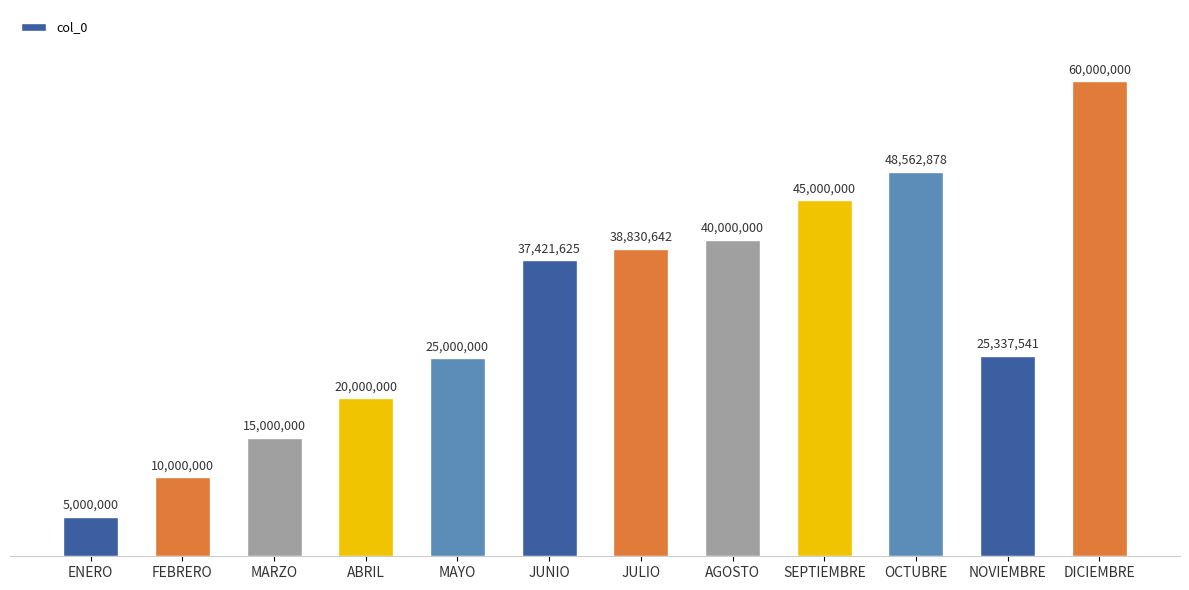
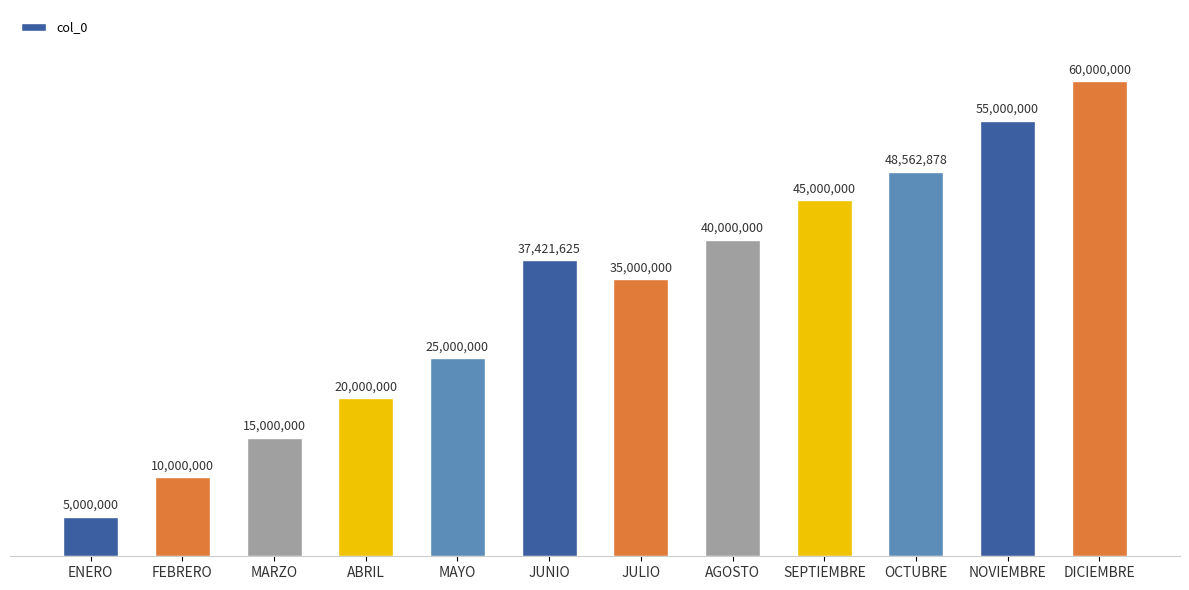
JULIO: 38,830,642 -> 35,000,000
NOVIEMBRE: 25,337,541 -> 55,000,000
